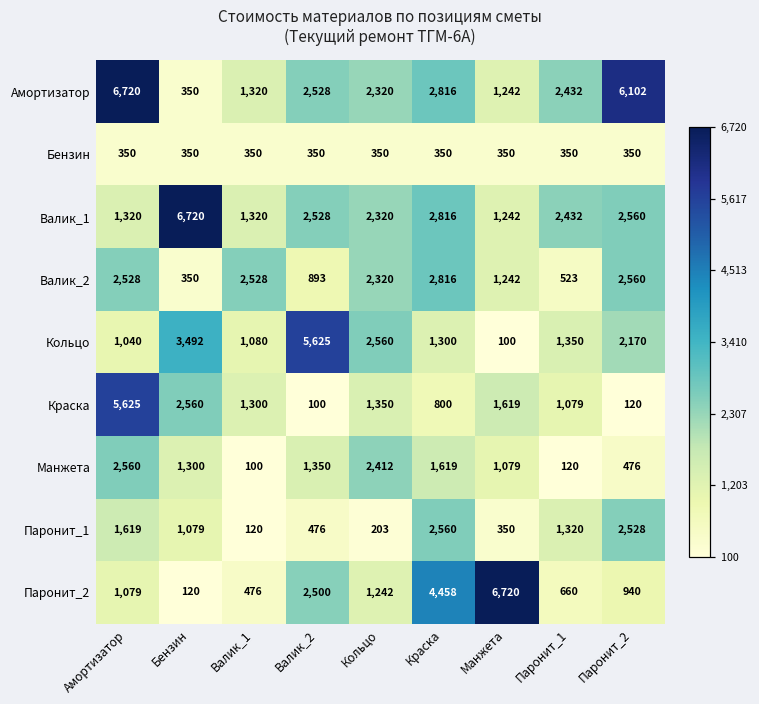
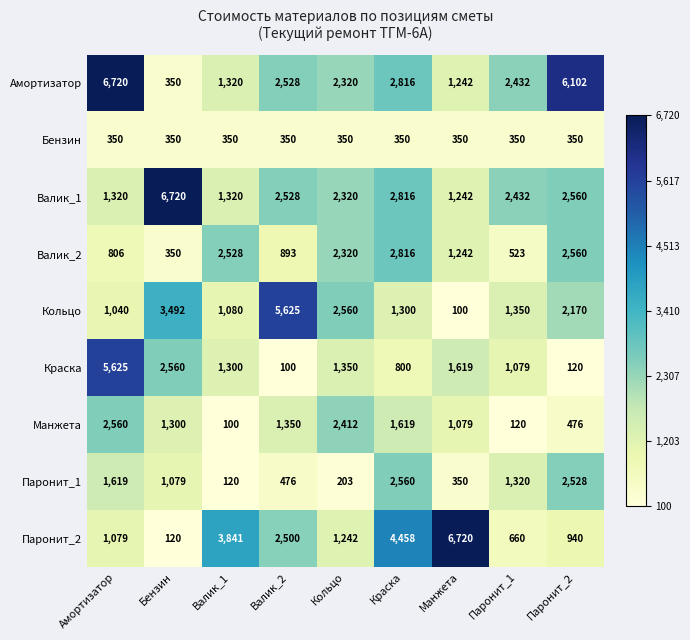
Валик_2, Амортизатор: 2,528 -> 806
Паронит_2, Валик_1: 476 -> 3,841
